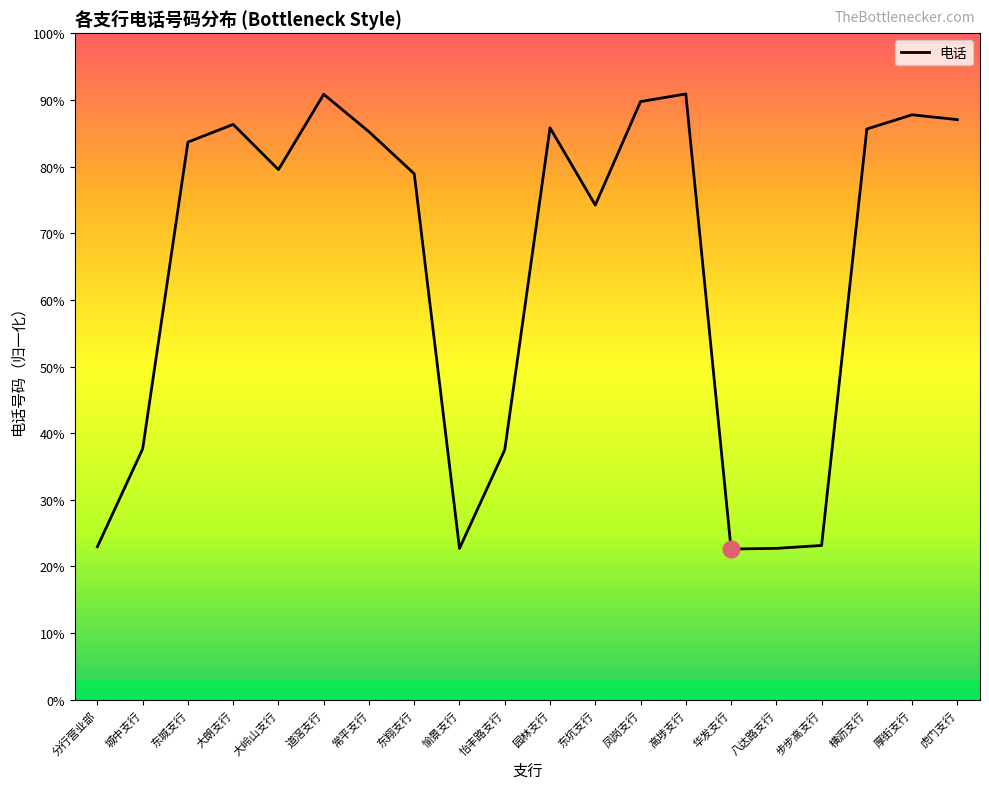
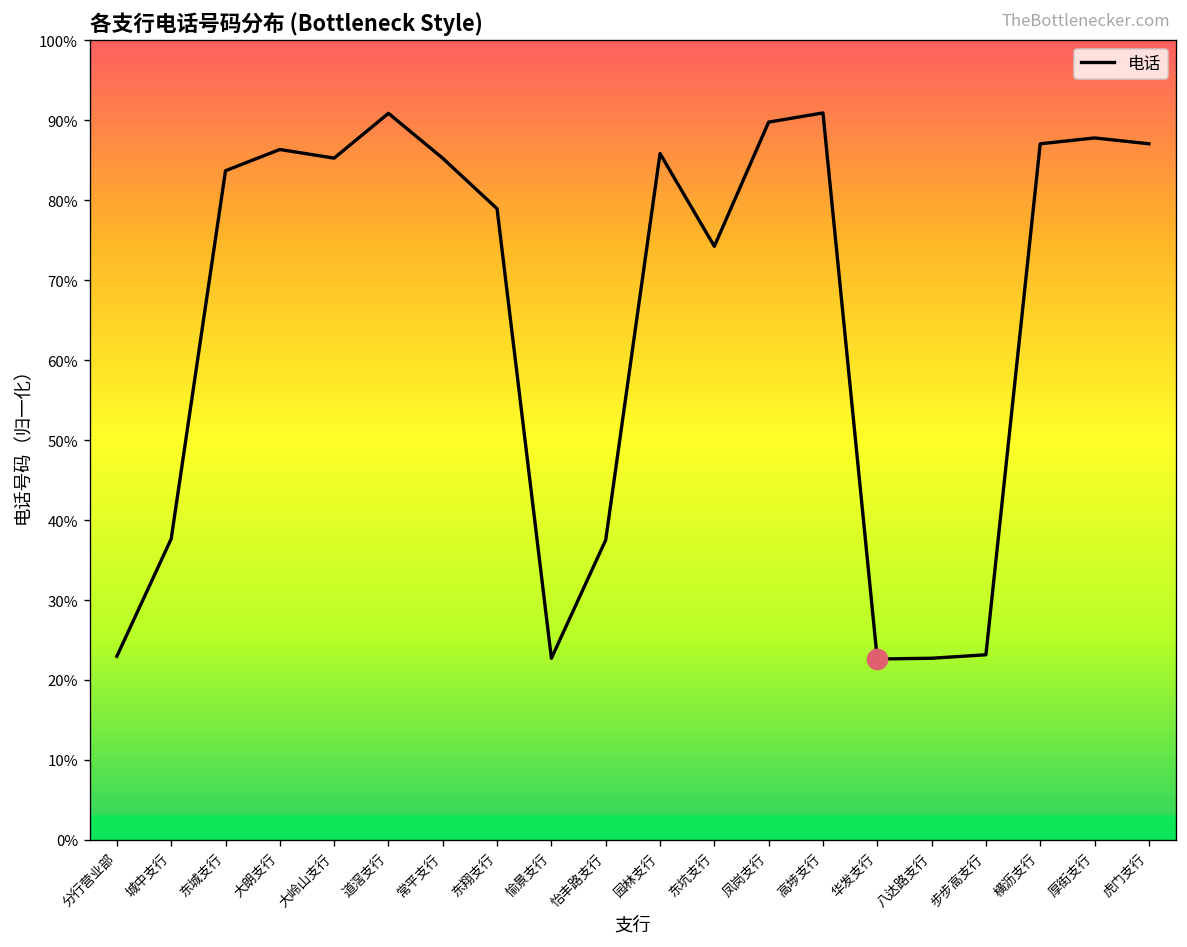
电话, 大岭山支行: 80% -> 85%
电话, 横沥支行: 86% -> 87%
